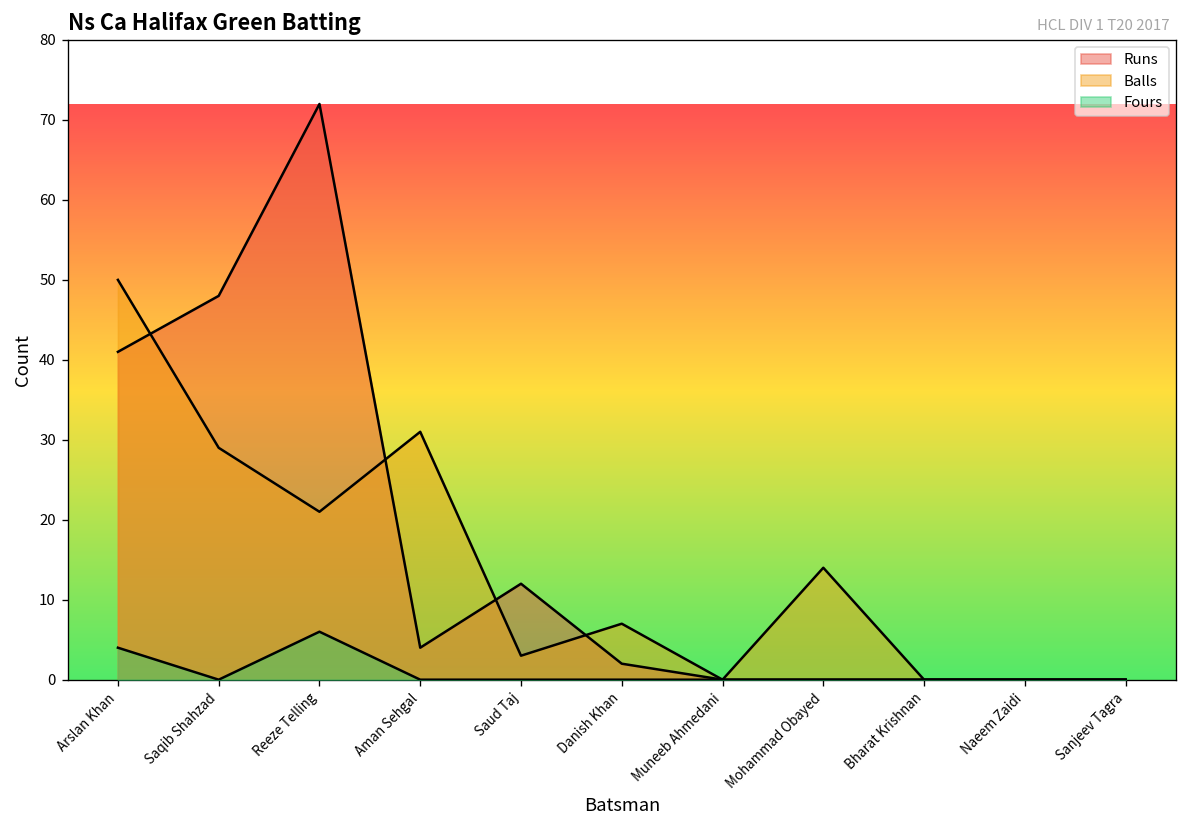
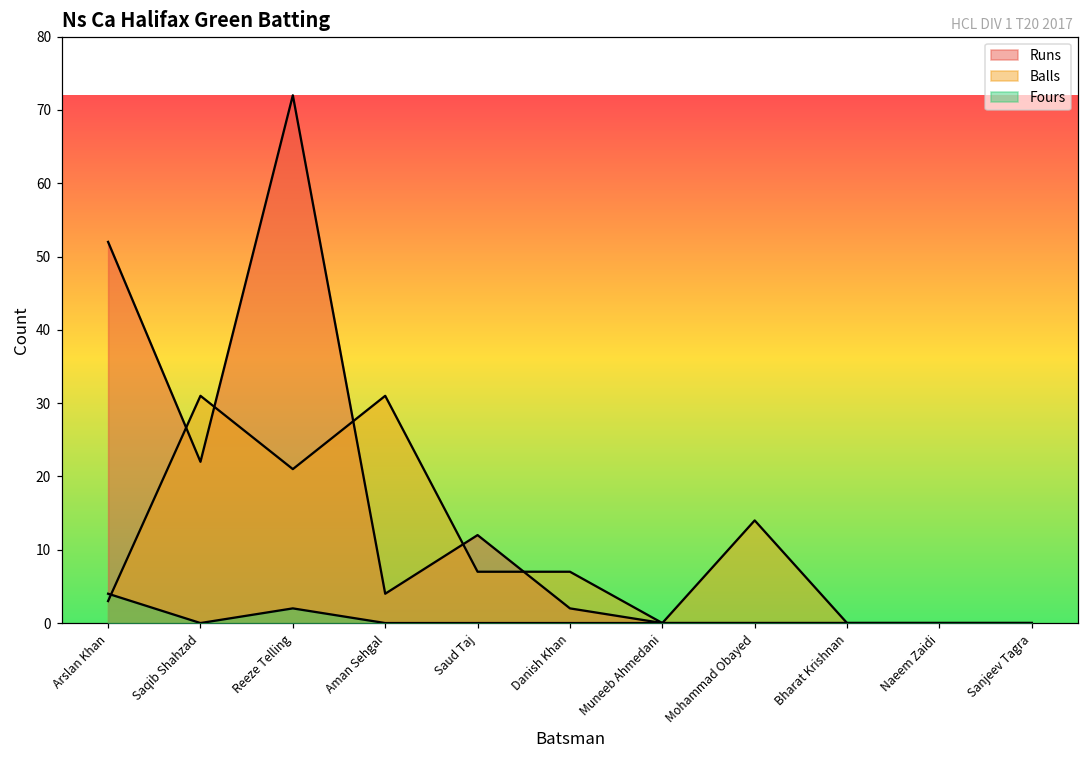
Runs, Arslan Khan: 41 -> 52
Balls, Arslan Khan: 50 -> 3
Runs, Saqib Shahzad: 48 -> 22
Balls, Saqib Shahzad: 29 -> 31
Fours, Reeze Telling: 6 -> 2
Balls, Saud Taj: 3 -> 7
